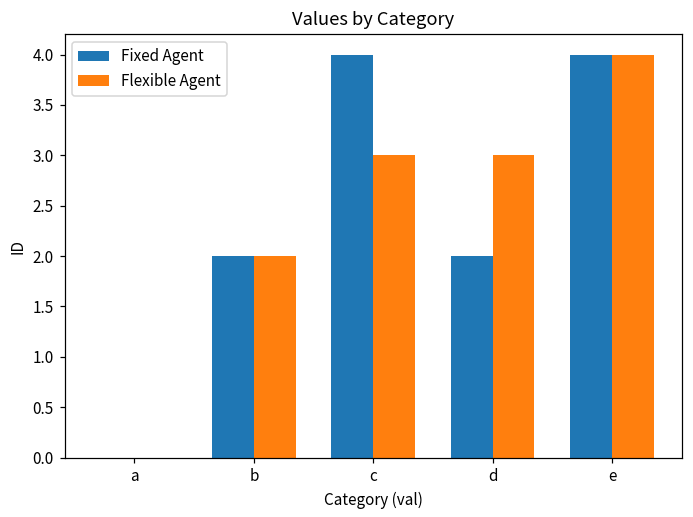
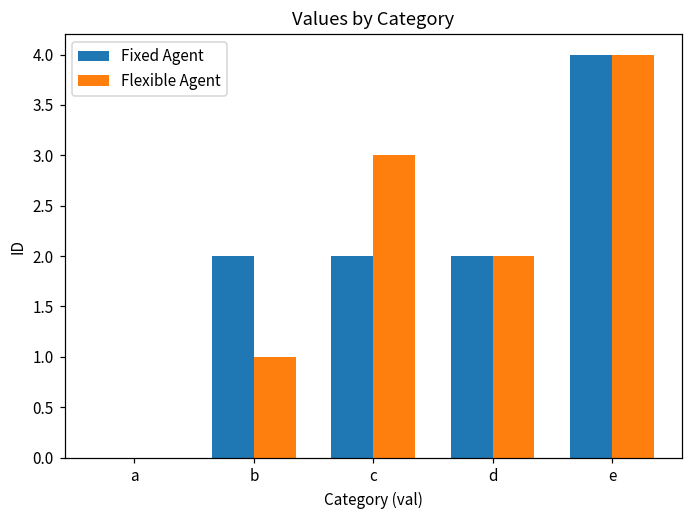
Flexible Agent, b: 2 -> 1
Fixed Agent, c: 4 -> 2
Flexible Agent, d: 3 -> 2
